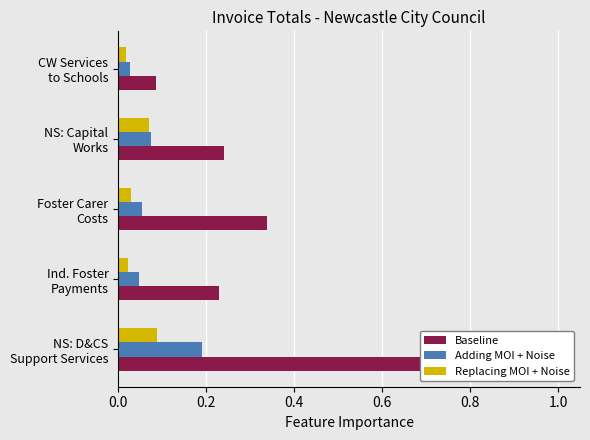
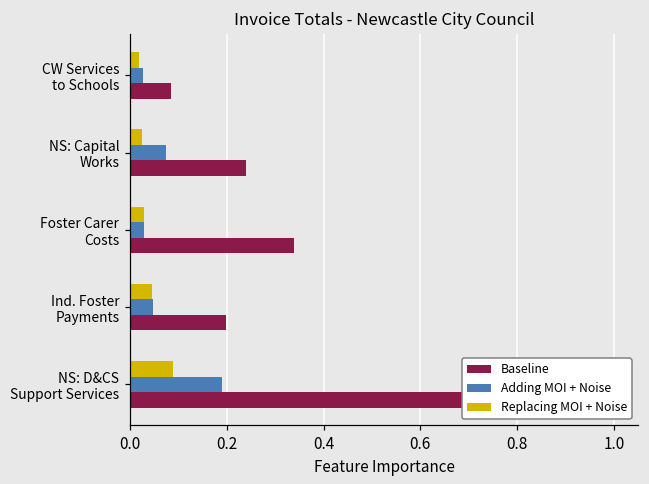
Replacing MOI + Noise, NS: Capital Works: 0.07 -> 0.03
Adding MOI + Noise, Foster Carer Costs: 0.05 -> 0.03
Replacing MOI + Noise, Ind. Foster Payments: 0.02 -> 0.05
Baseline, Ind. Foster Payments: 0.23 -> 0.20
